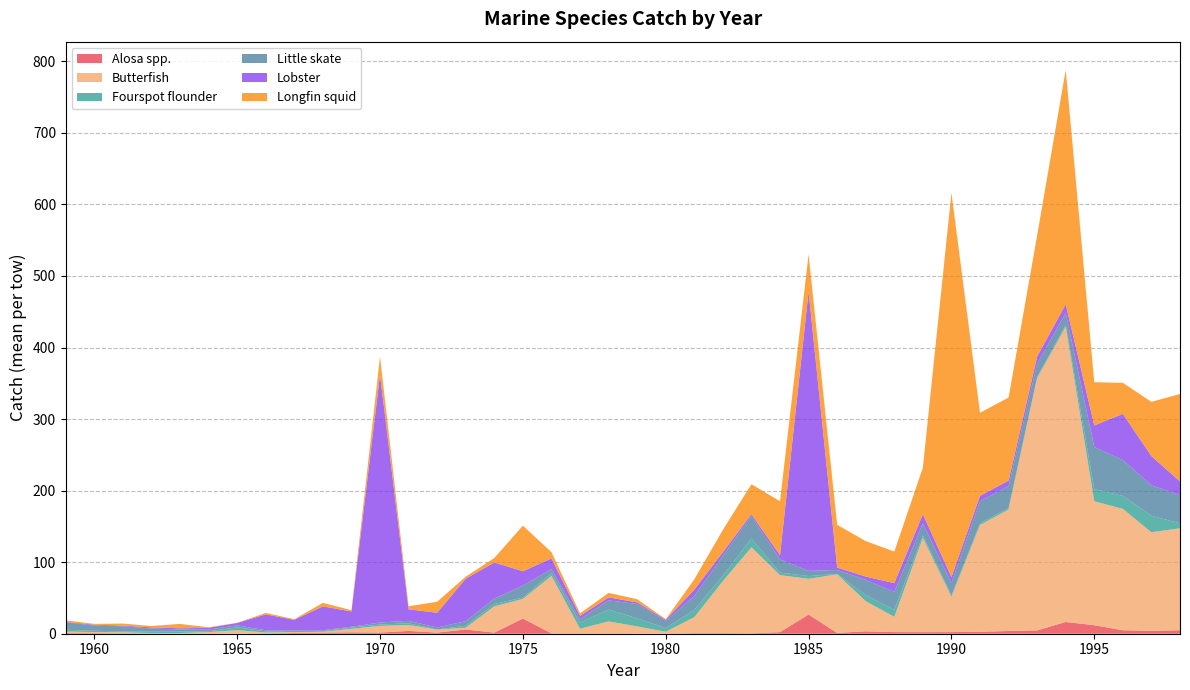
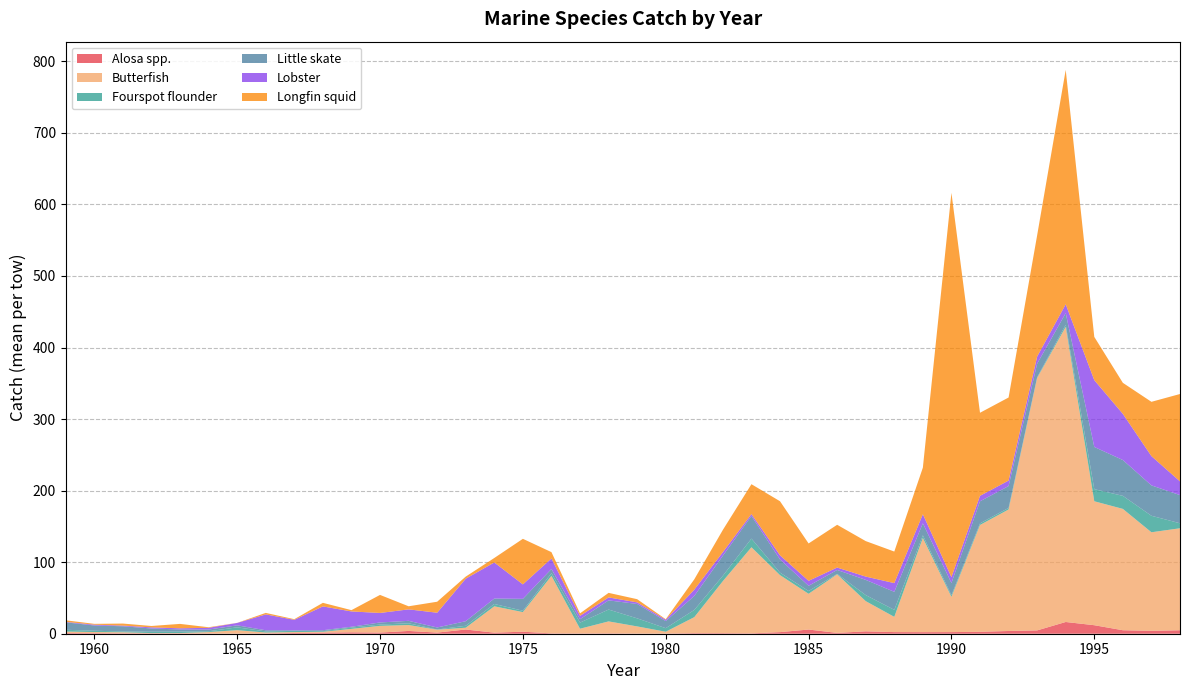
Lobster, 1970: 350 -> 10
Alosa spp., 1975: 20 -> 0
Alosa spp., 1985: 30 -> 10
Lobster, 1985: 390 -> 10
Lobster, 1995: 30 -> 90
